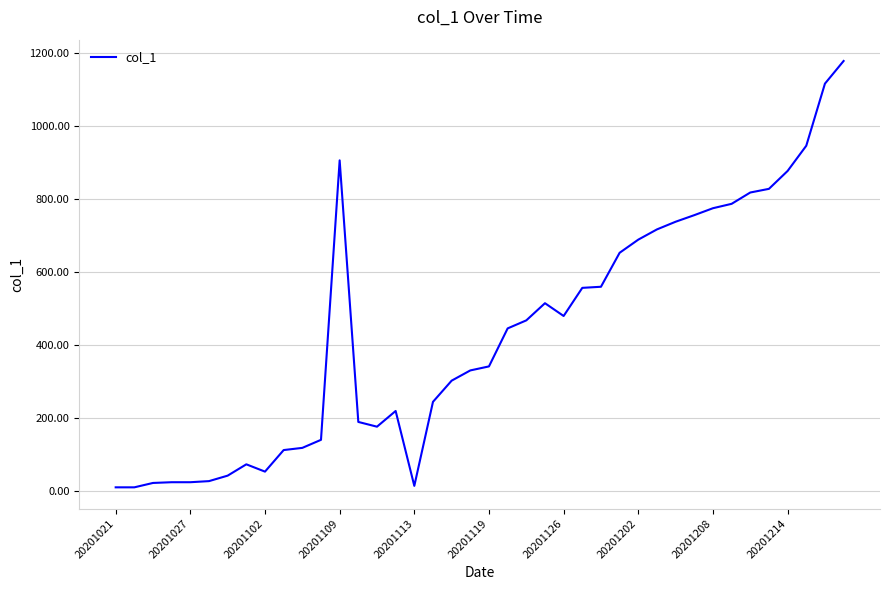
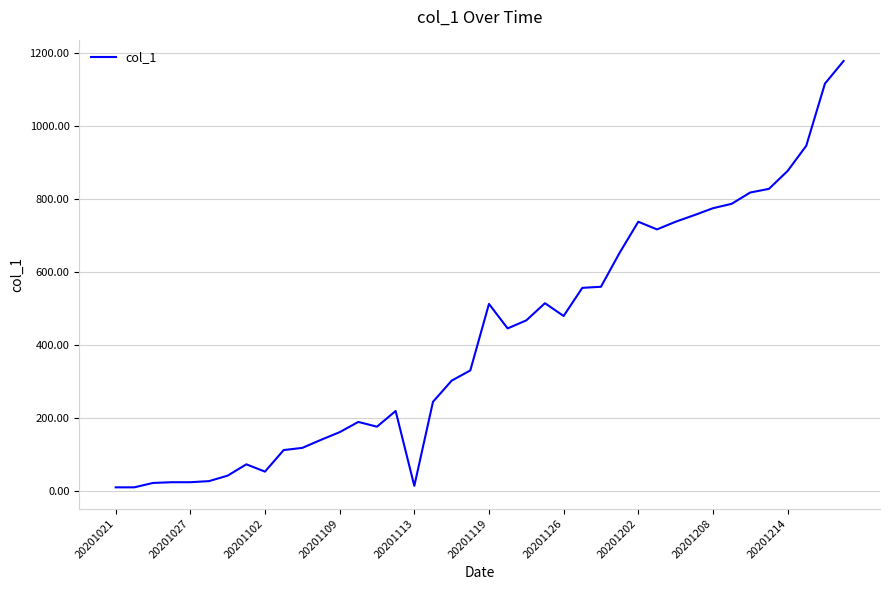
20201109: 910 -> 160
20201119: 340 -> 510
20201202: 690 -> 740
